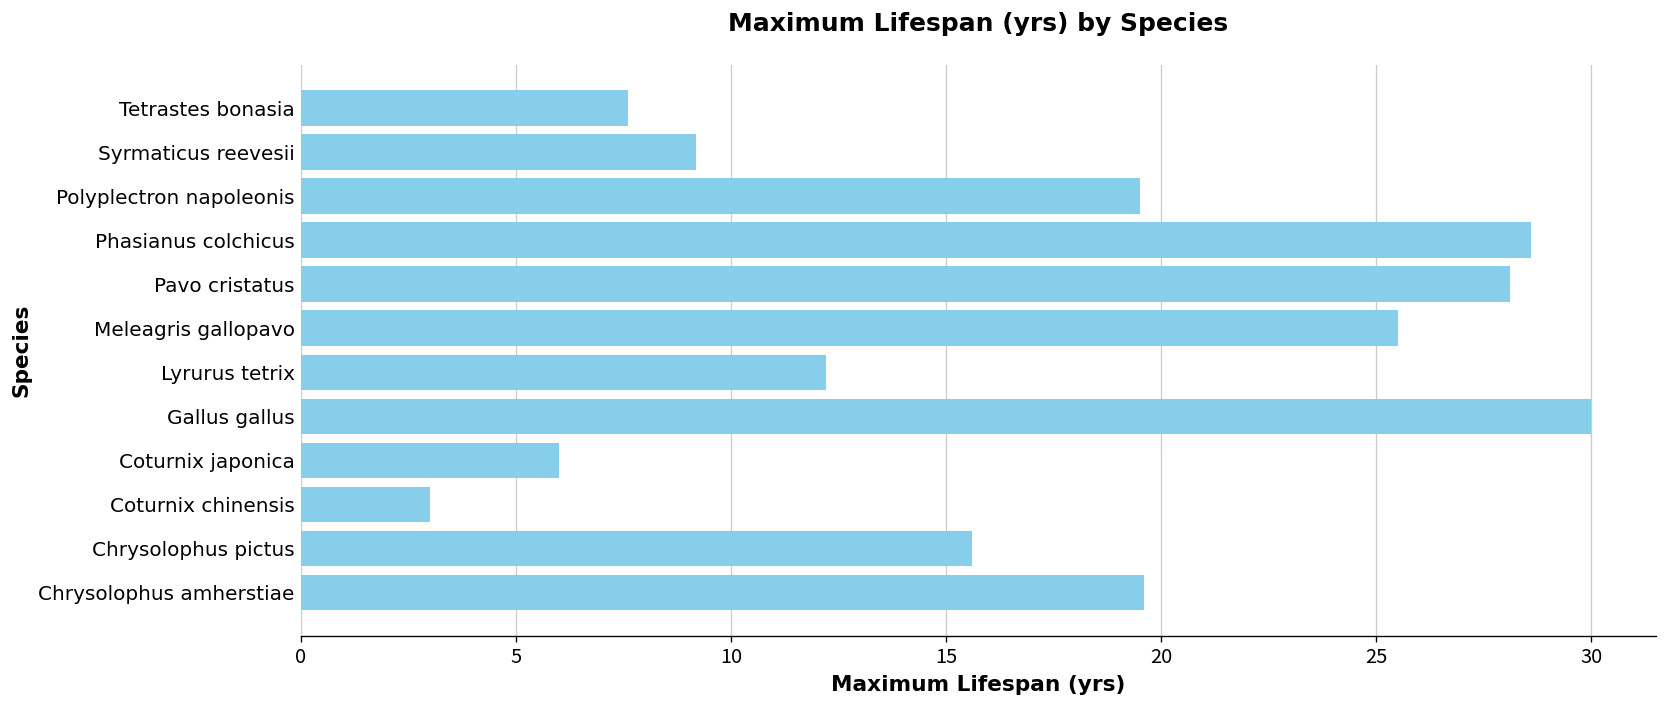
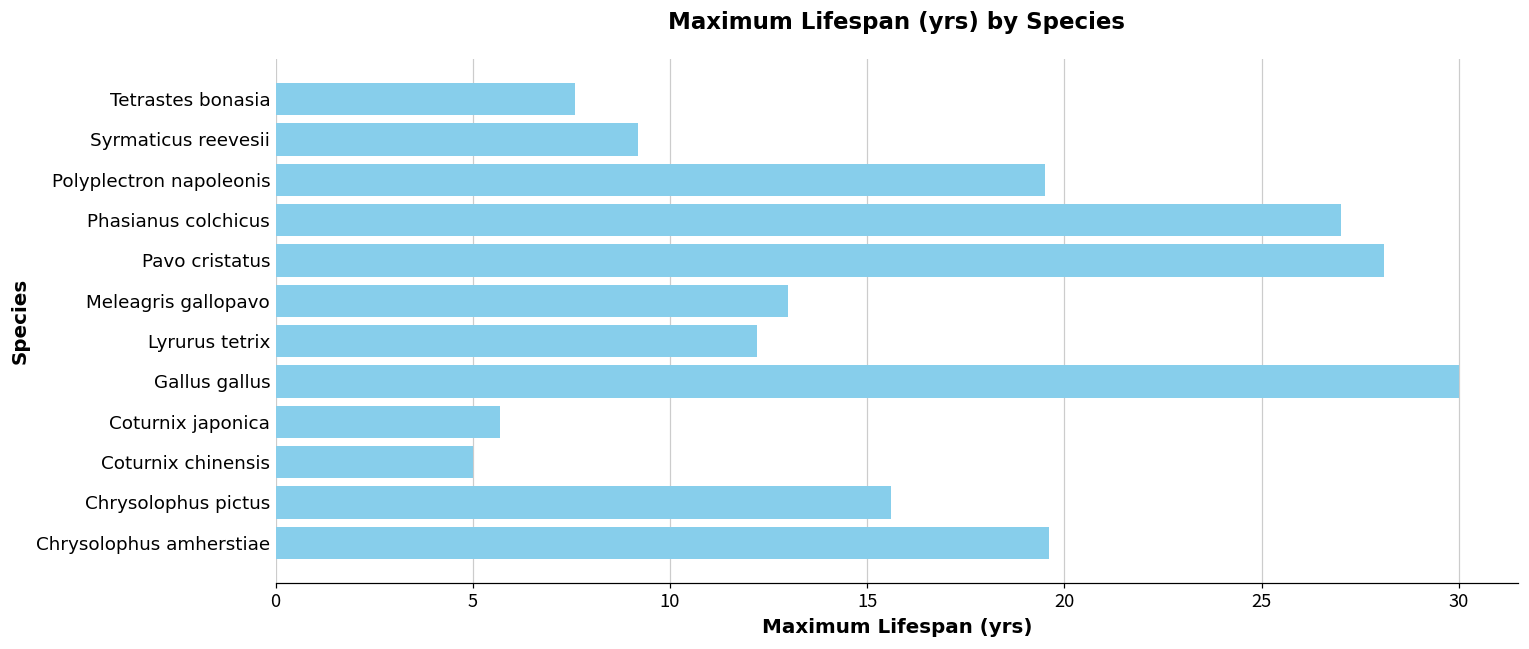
Phasianus colchicus: 28.6 -> 27.0
Meleagris gallopavo: 25.5 -> 13.0
Coturnix japonica: 6.0 -> 5.7
Coturnix chinensis: 3 -> 5
